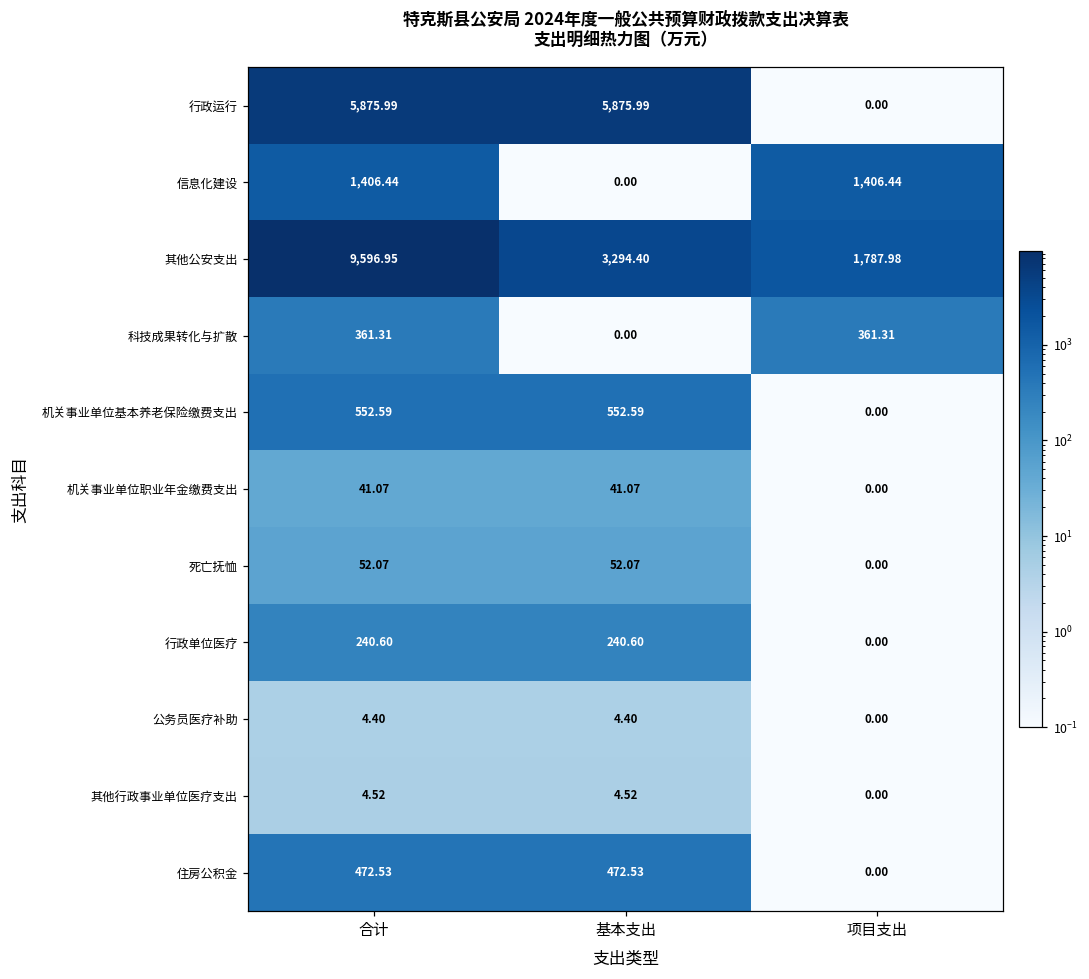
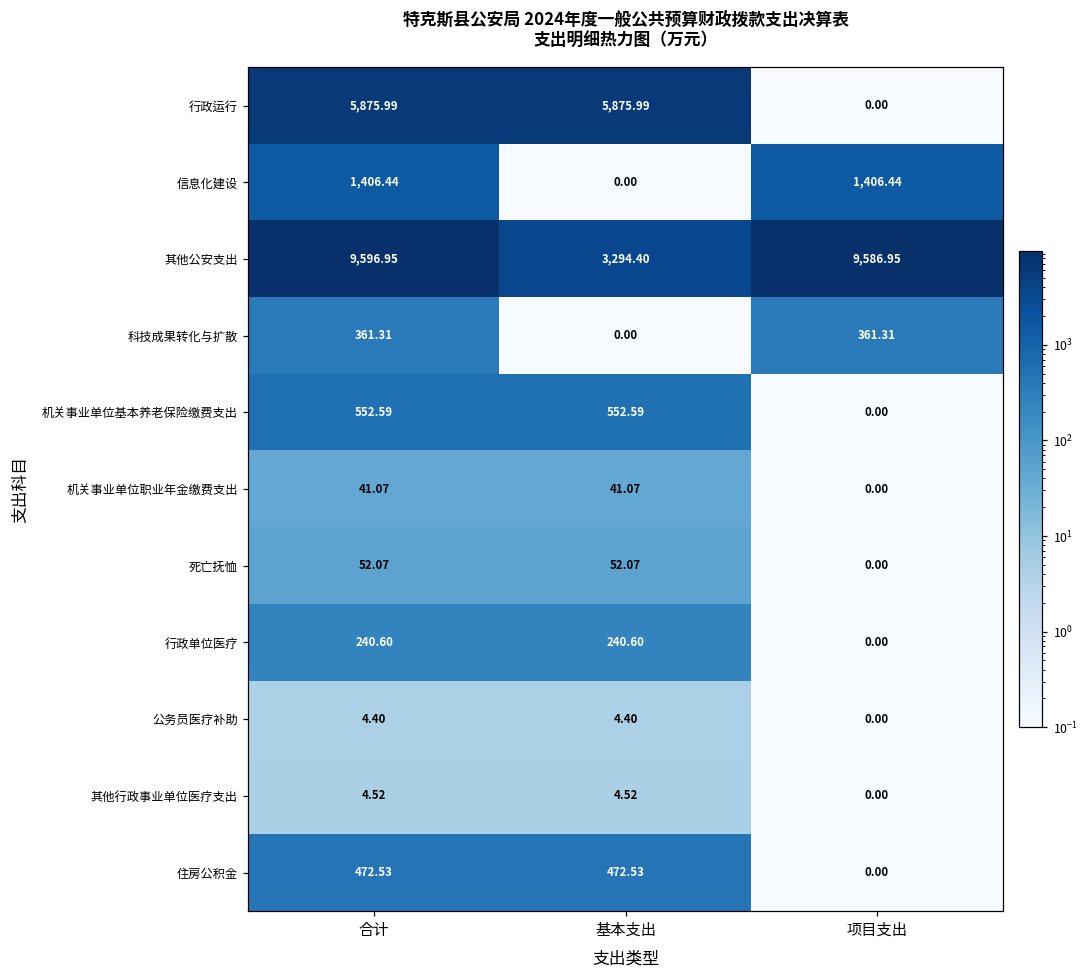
其他公安支出, 项目支出: 1,787.98 -> 9,586.95
